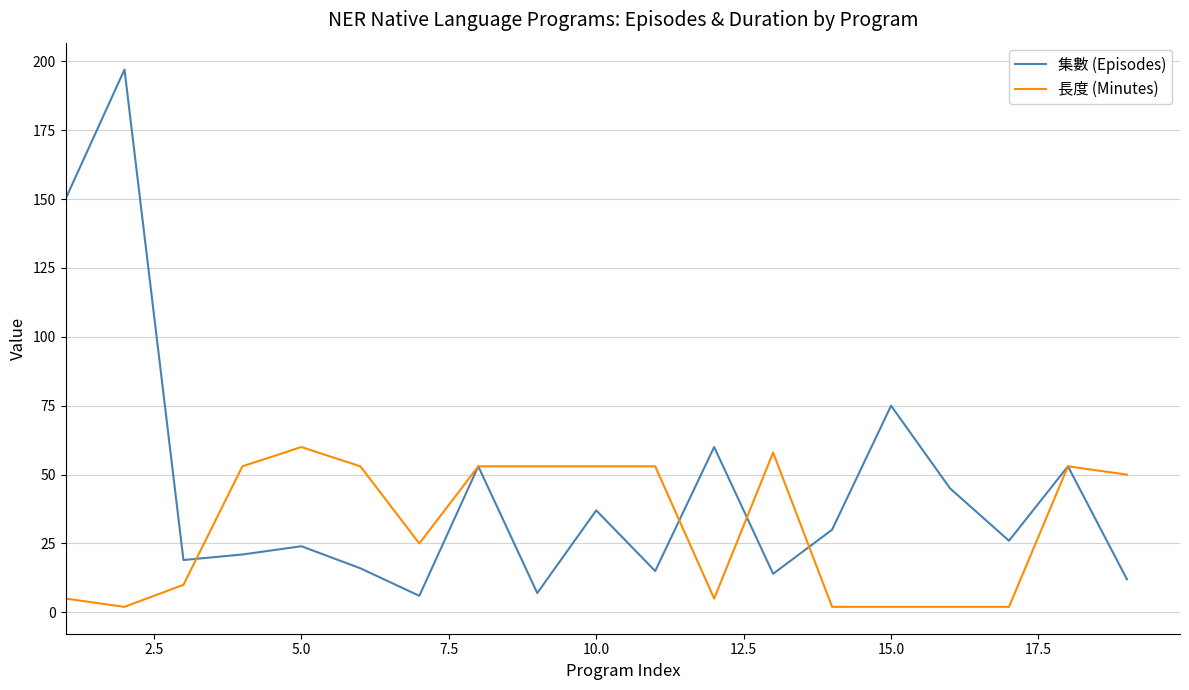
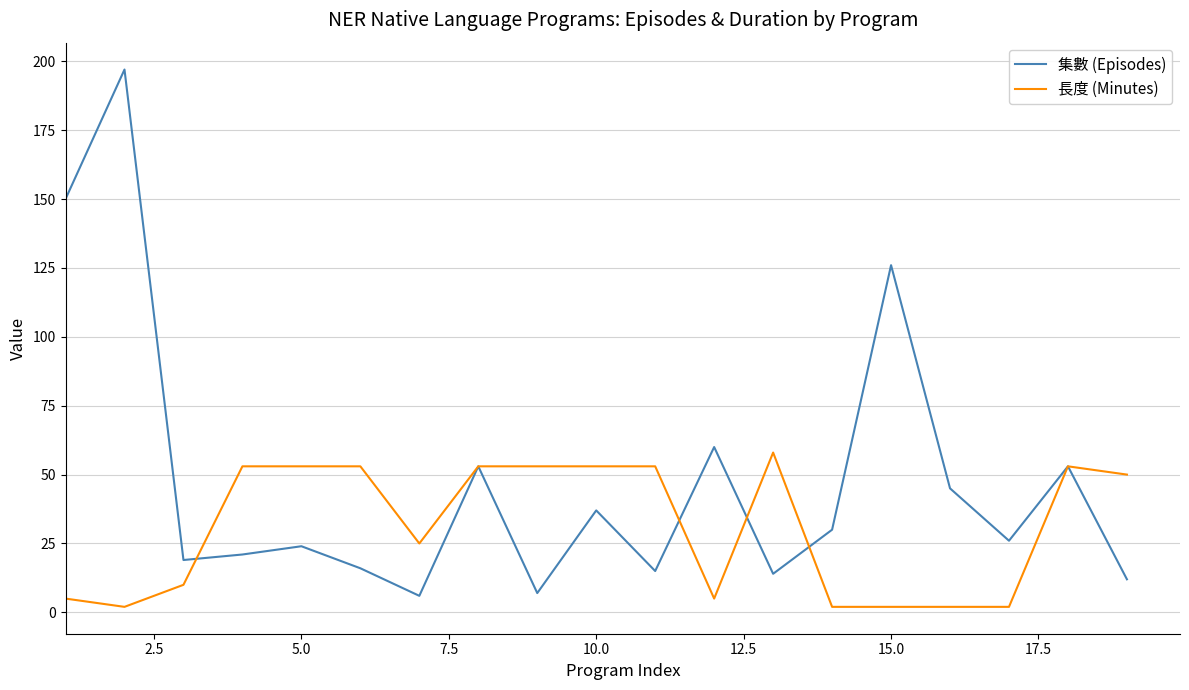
長度 (Minutes), 5.0: 60 -> 53
集數 (Episodes), 15.0: 75 -> 126
